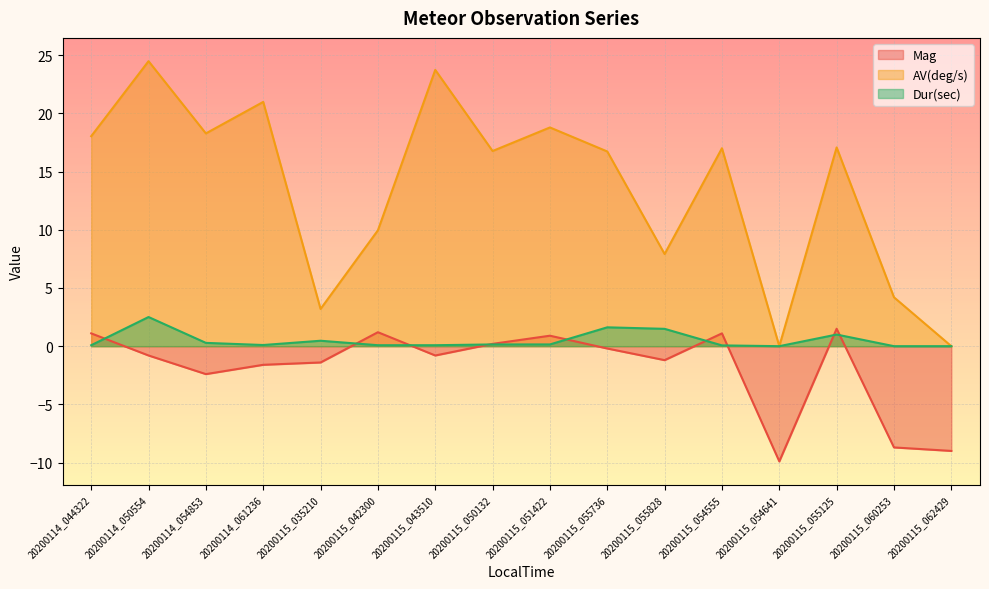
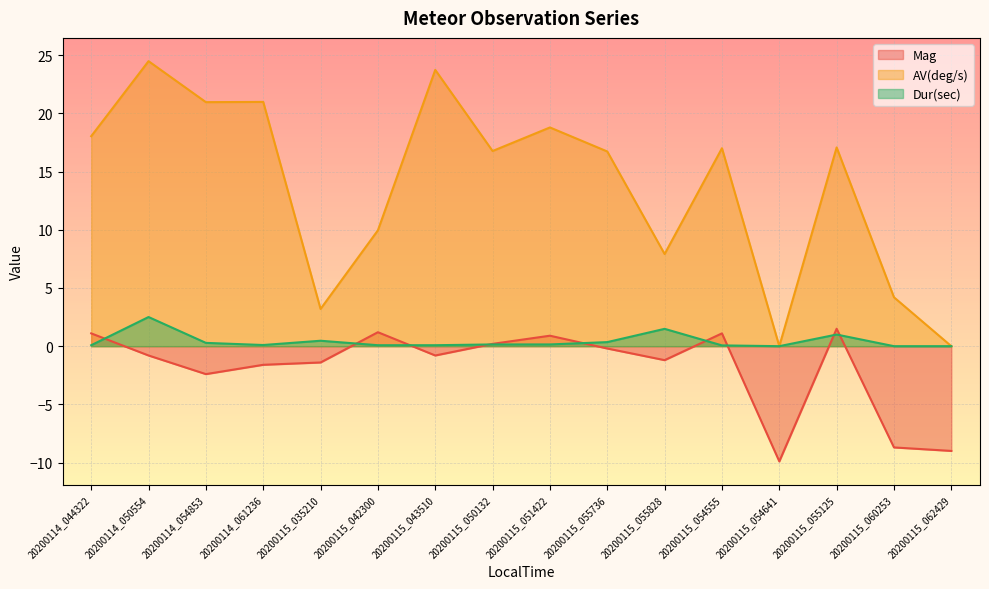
AV(deg/s), 20200114_054853: 18.3 -> 21.0
Dur(sec), 20200115_055736: 1.6 -> 0.4
